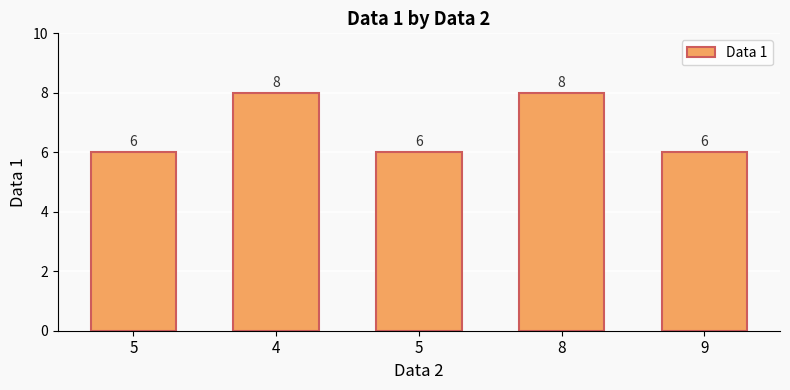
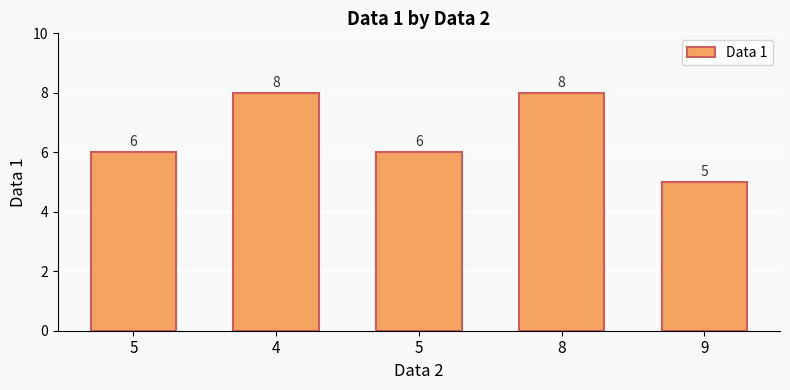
9: 6 -> 5
